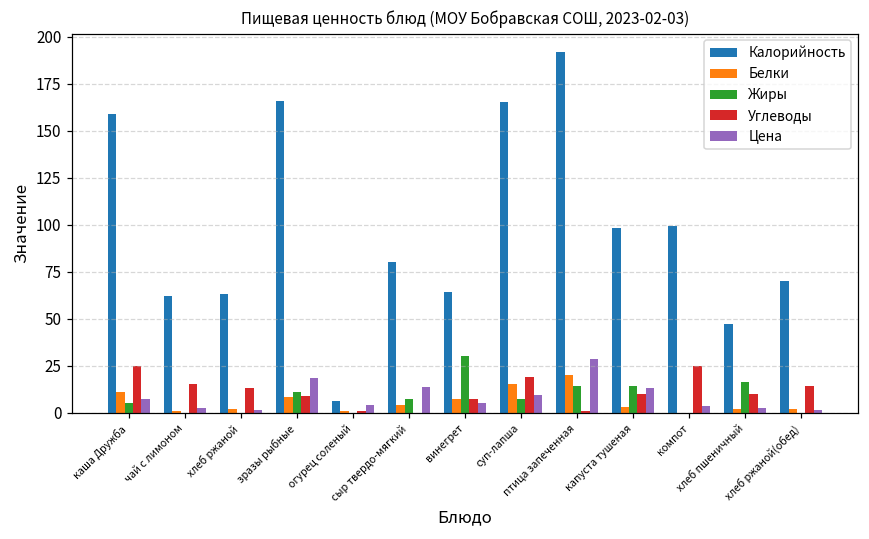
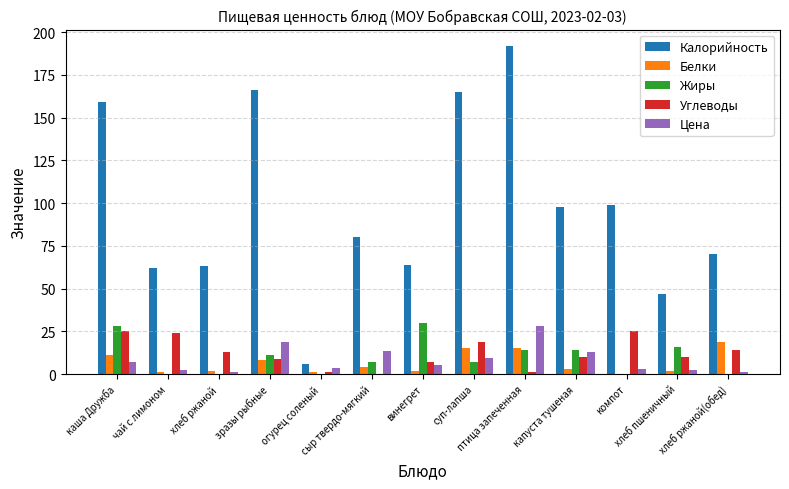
Жиры, каша Дружба: 5 -> 28
Углеводы, чай с лимоном: 15 -> 24
Белки, винегрет: 7 -> 2
Белки, птица запеченная: 20 -> 15
Белки, хлеб ржаной(обед): 2 -> 19
